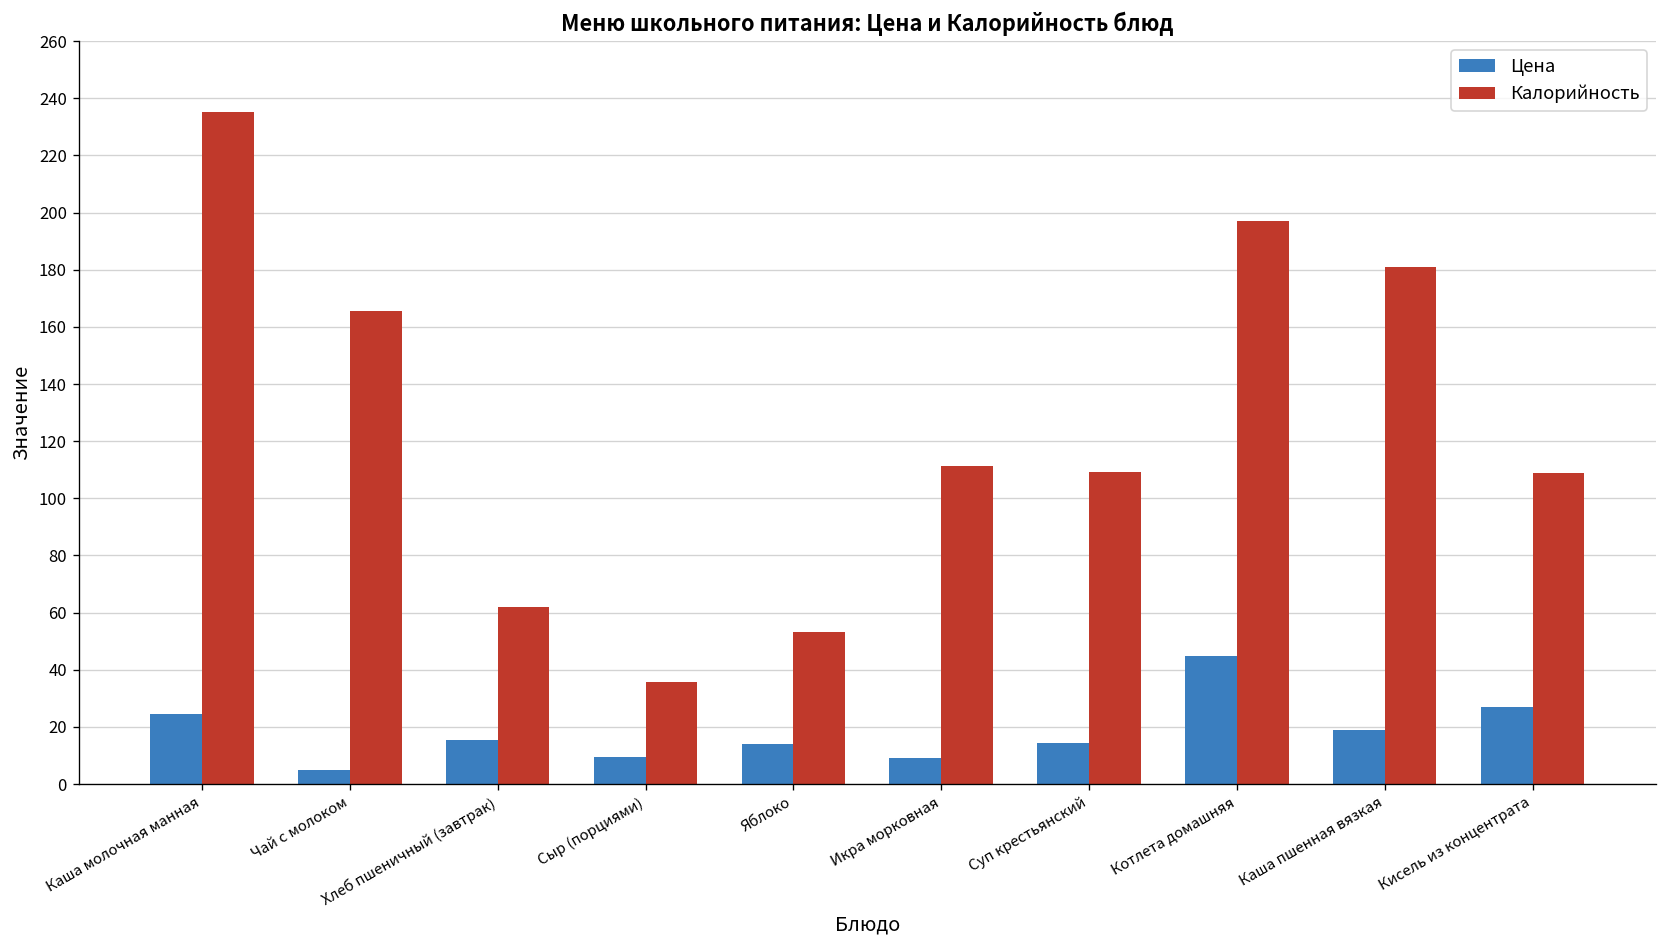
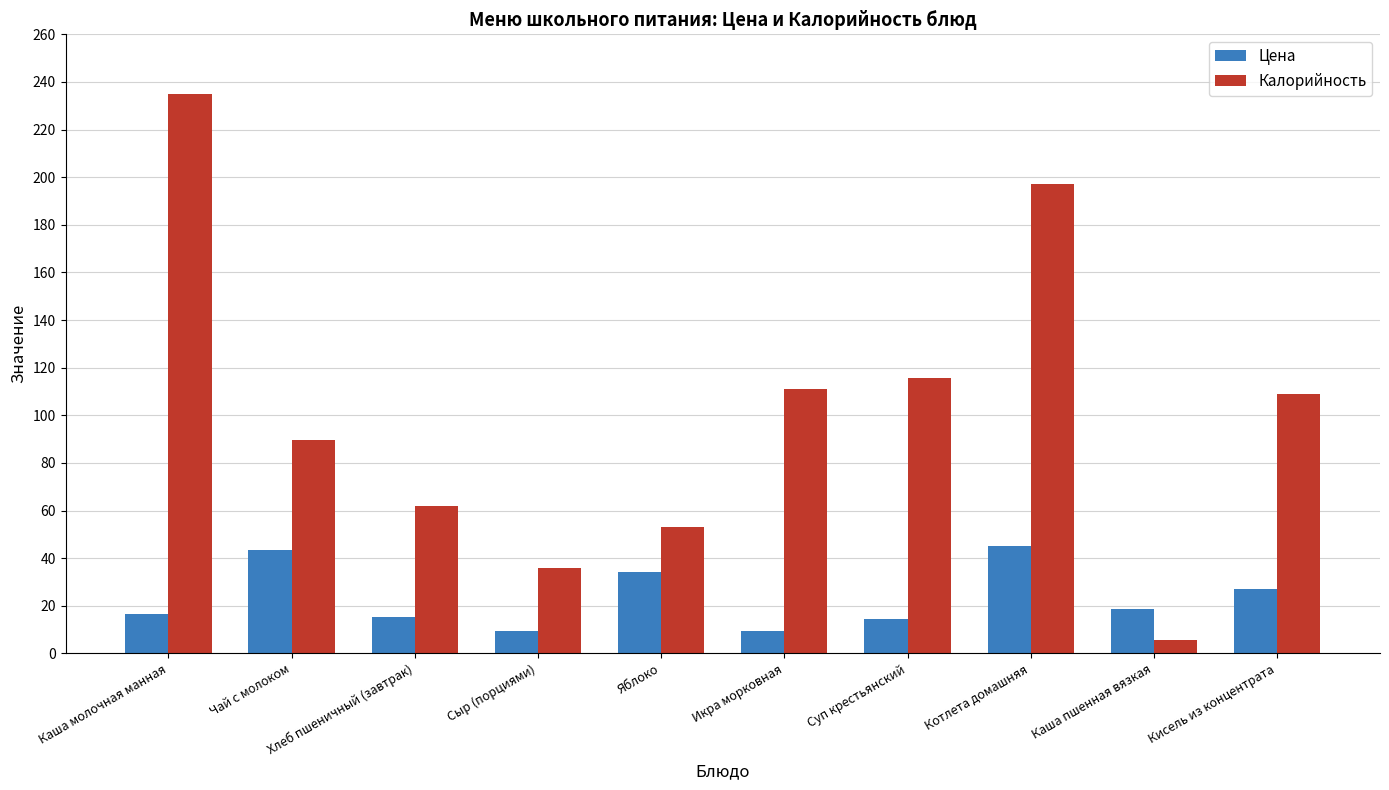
Цена, Каша молочная манная: 25 -> 16
Цена, Чай с молоком: 5 -> 44
Калорийность, Чай с молоком: 165 -> 90
Цена, Яблоко: 14 -> 34
Калорийность, Суп крестьянский: 109 -> 116
Калорийность, Каша пшенная вязкая: 181 -> 5
